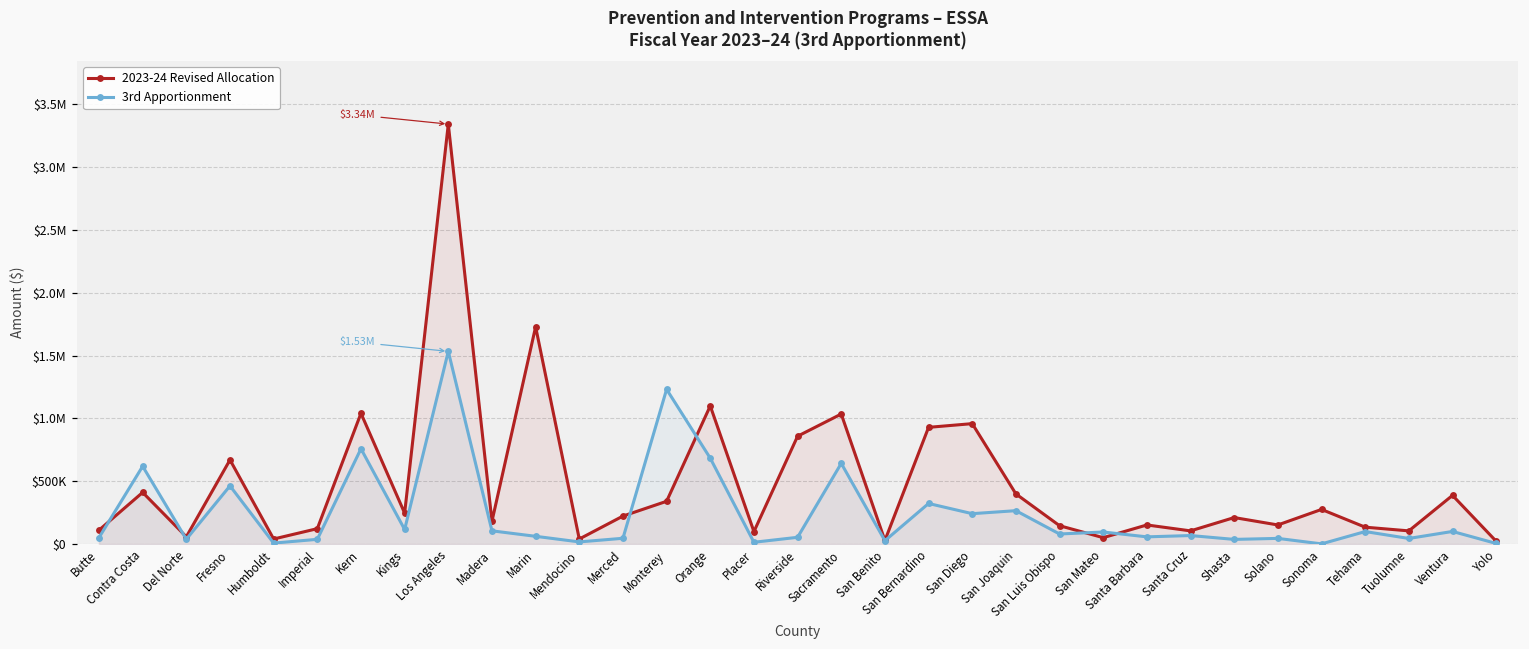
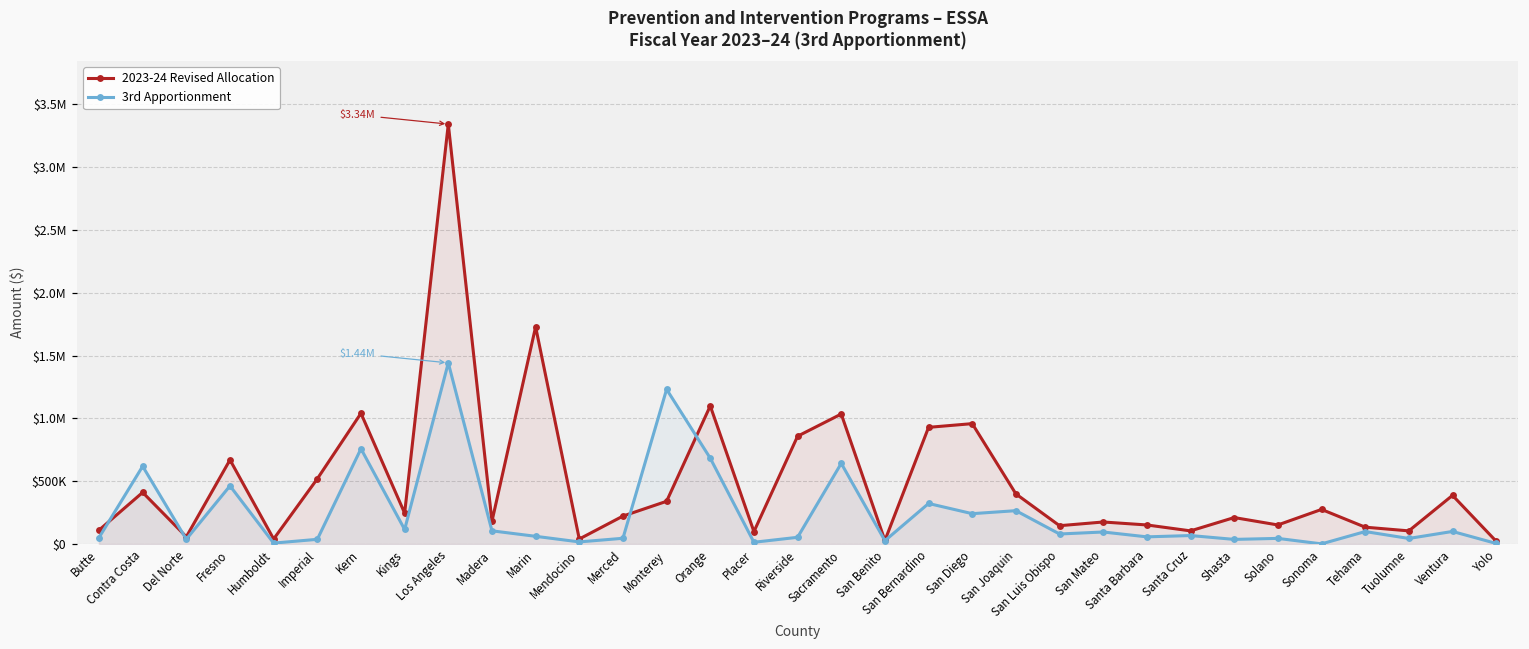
2023-24 Revised Allocation, Imperial: $120000 -> $520000
3rd Apportionment, Los Angeles: $1.53M -> $1.44M
2023-24 Revised Allocation, San Mateo: $50000 -> $180000
